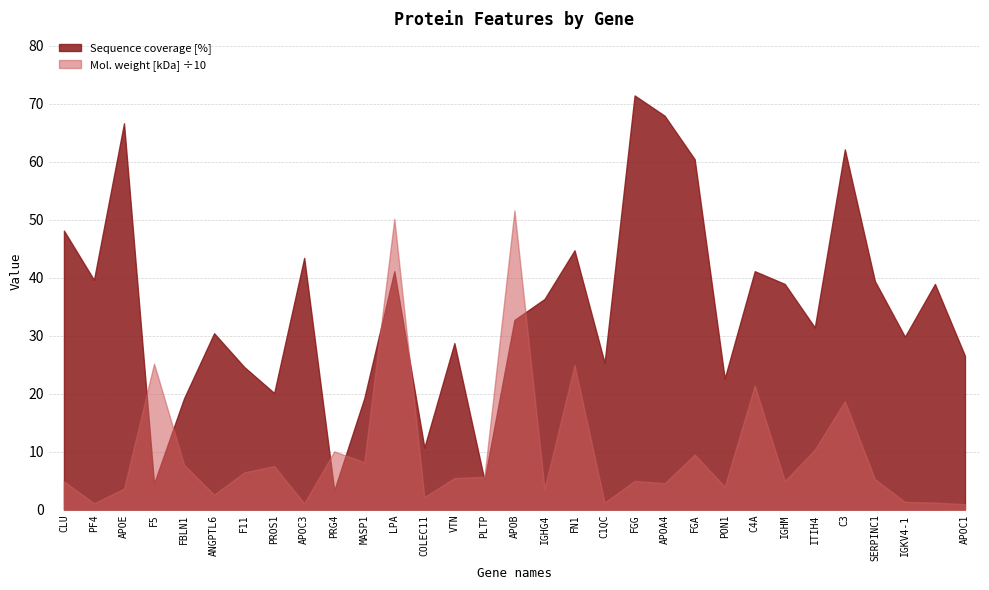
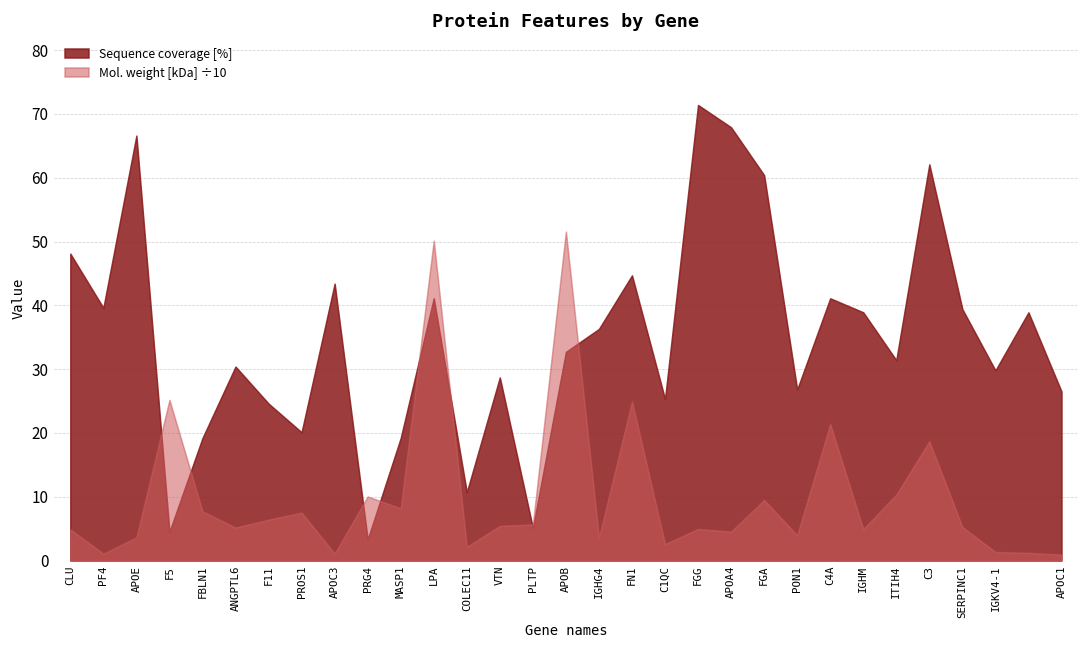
Mol. weight [kDa] ÷10, ANGPTL6: 3 -> 5
Mol. weight [kDa] ÷10, C1QC: 1 -> 3
Sequence coverage [%], PON1: 23 -> 27
